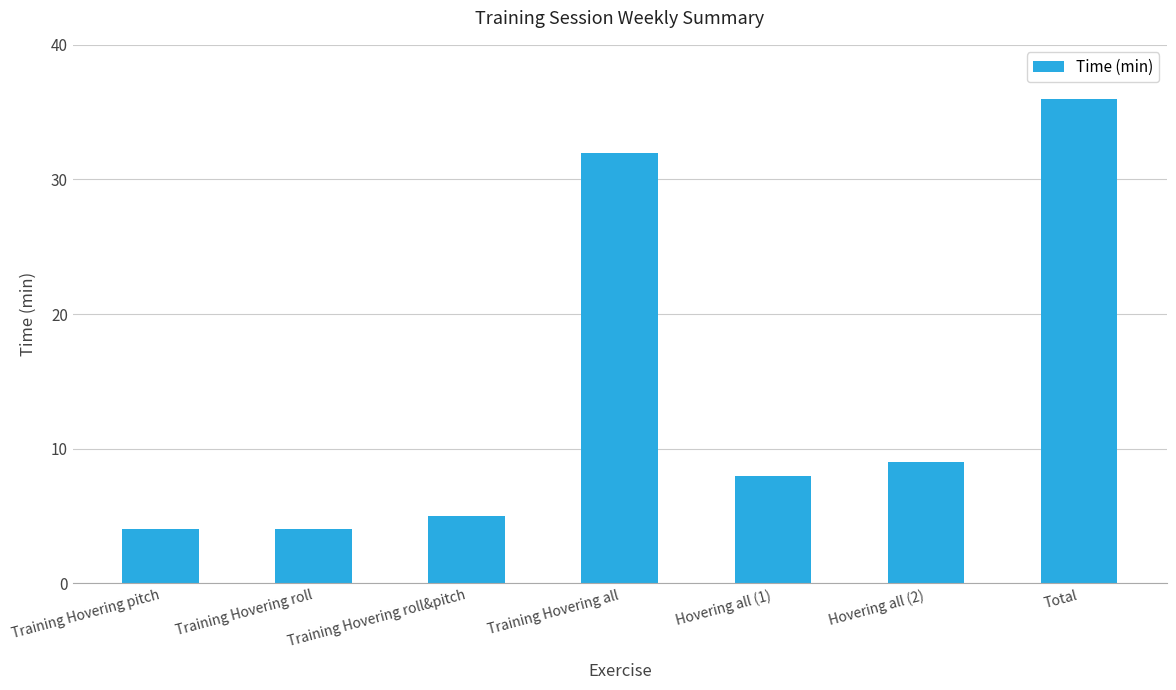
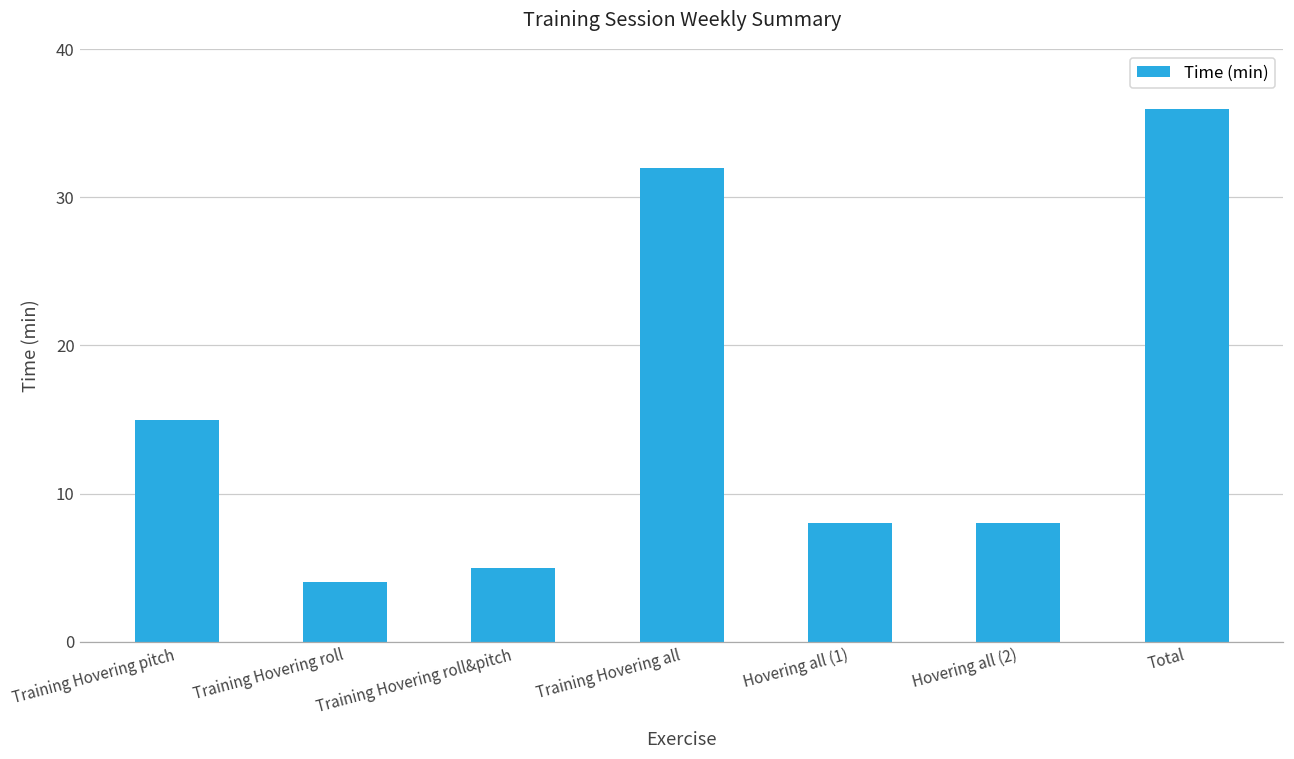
Training Hovering pitch: 4 -> 15
Hovering all (2): 9 -> 8
